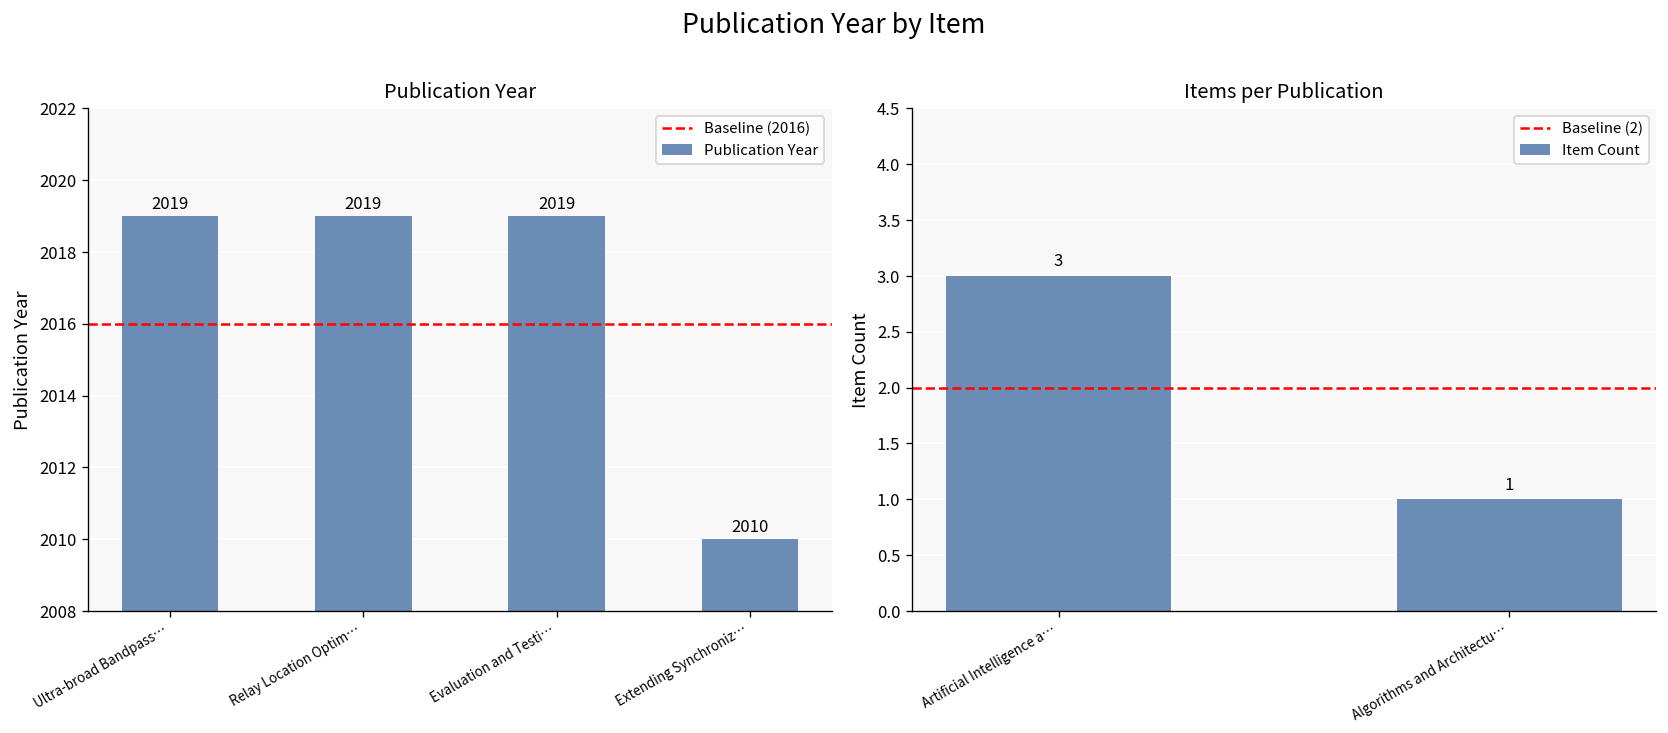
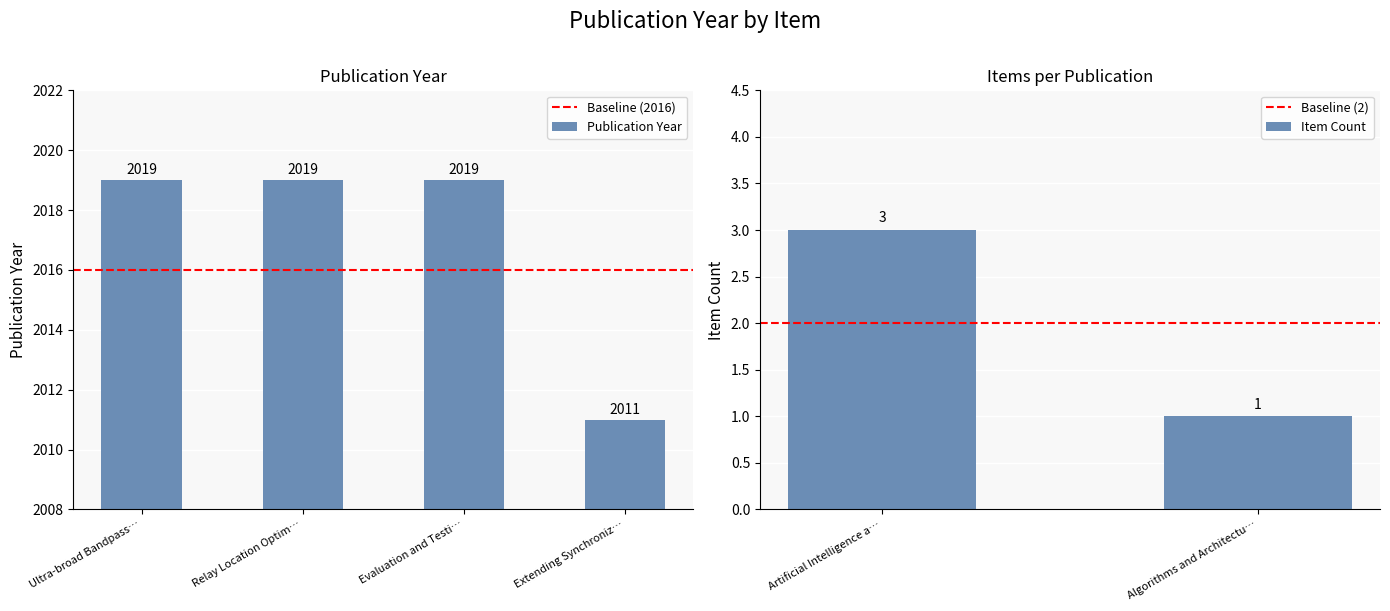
Publication Year, Extending Synchroniz…: 2010 -> 2011
